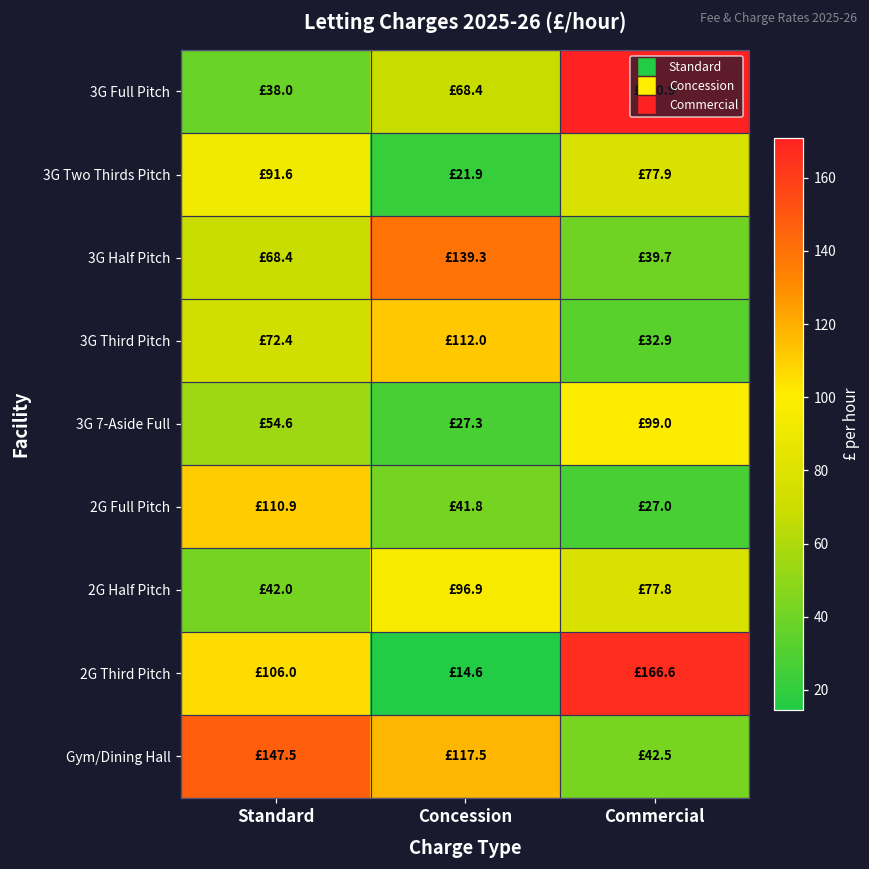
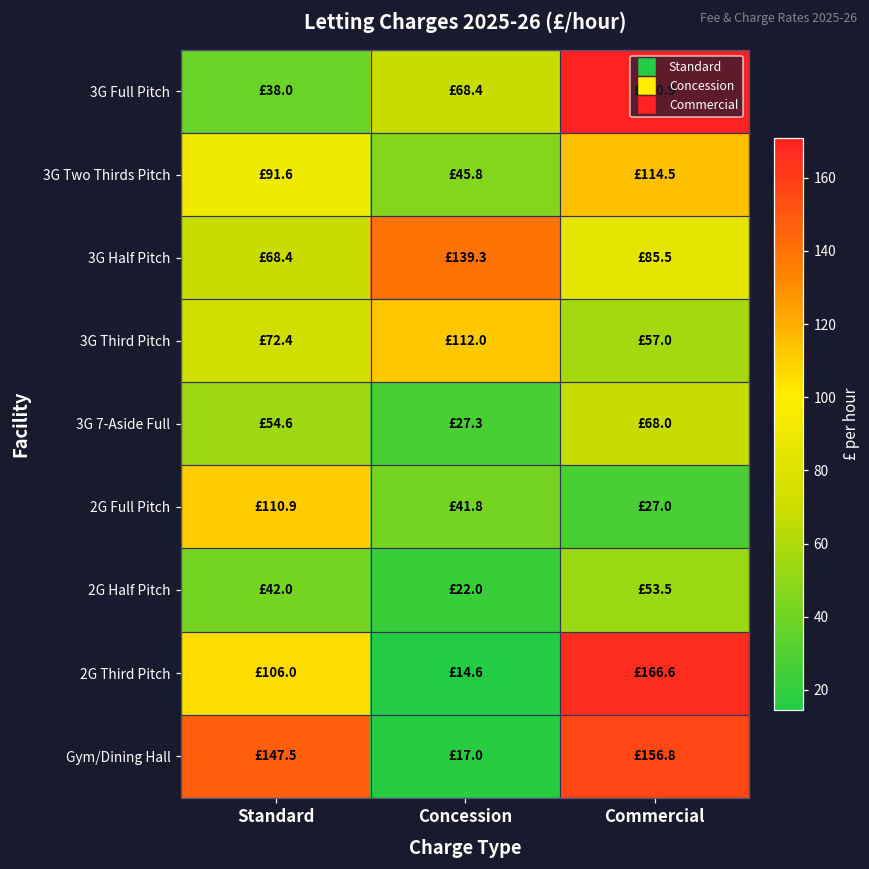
3G Two Thirds Pitch, Concession: £21.9 -> £45.8
3G Two Thirds Pitch, Commercial: £77.9 -> £114.5
3G Half Pitch, Commercial: £39.7 -> £85.5
3G Third Pitch, Commercial: £32.9 -> £57.0
3G 7-Aside Full, Commercial: £99.0 -> £68.0
2G Half Pitch, Concession: £96.9 -> £22.0
2G Half Pitch, Commercial: £77.8 -> £53.5
Gym/Dining Hall, Concession: £117.5 -> £17.0
Gym/Dining Hall, Commercial: £42.5 -> £156.8
